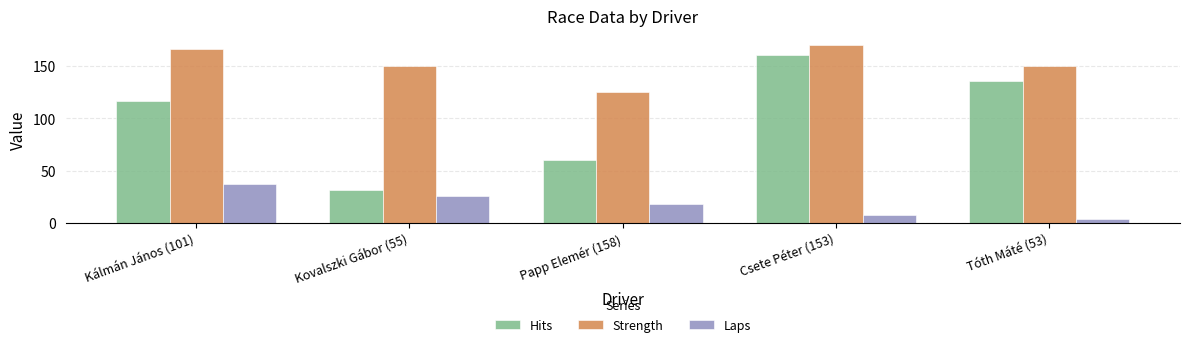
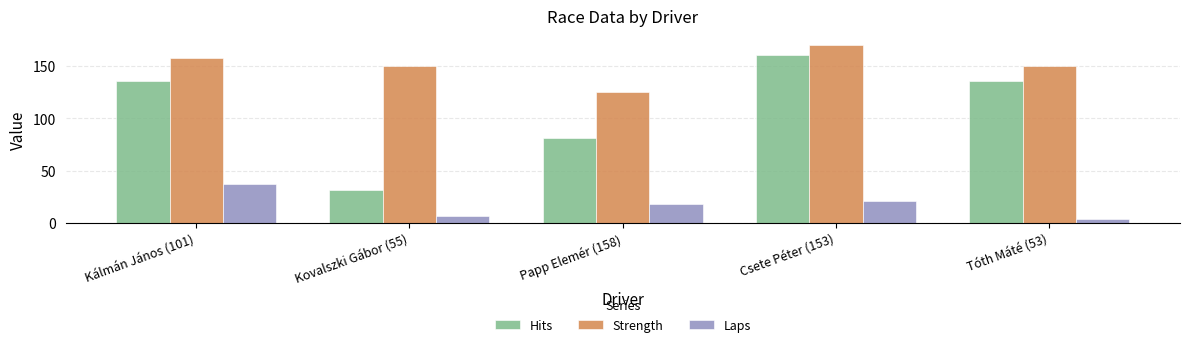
Hits, Kálmán János (101): 117 -> 136
Strength, Kálmán János (101): 166 -> 158
Laps, Kovalszki Gábor (55): 26 -> 7
Hits, Papp Elemér (158): 60 -> 81
Laps, Csete Péter (153): 8 -> 21
